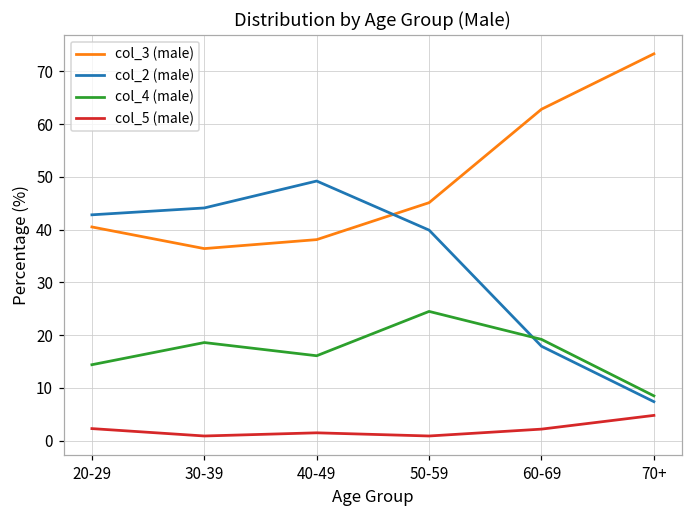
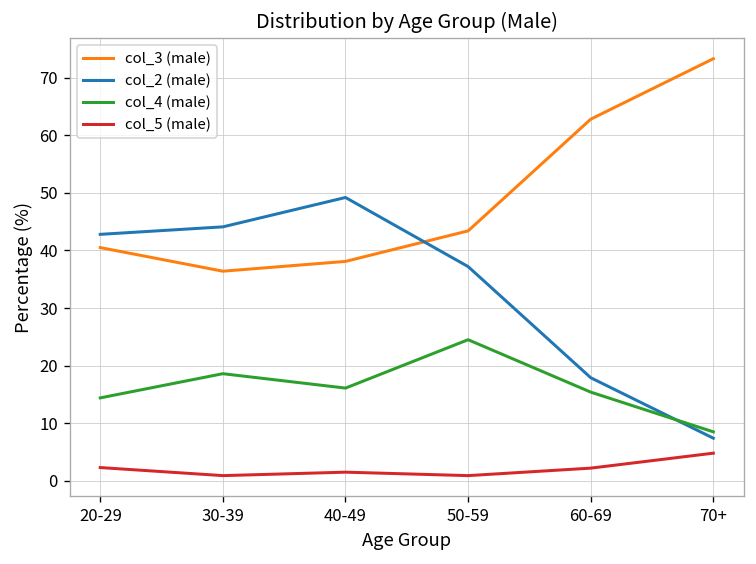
col_3 (male), 50-59: 45 -> 43
col_2 (male), 50-59: 40 -> 37
col_4 (male), 60-69: 19 -> 15
